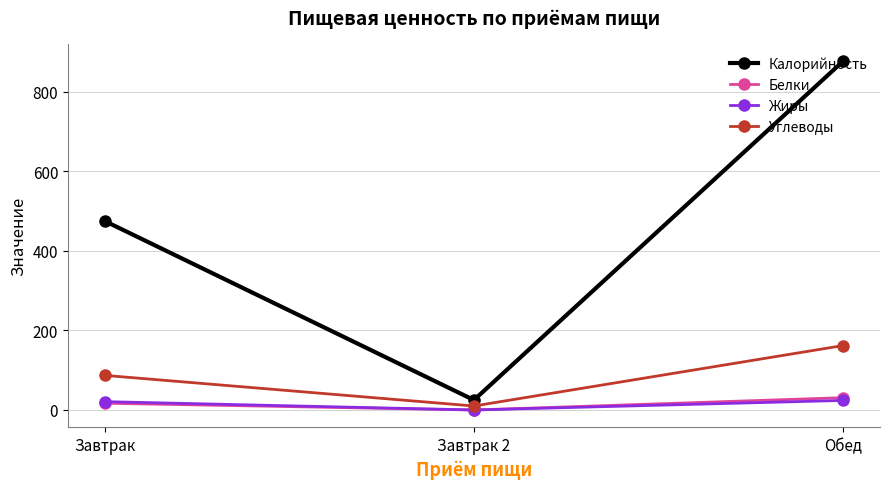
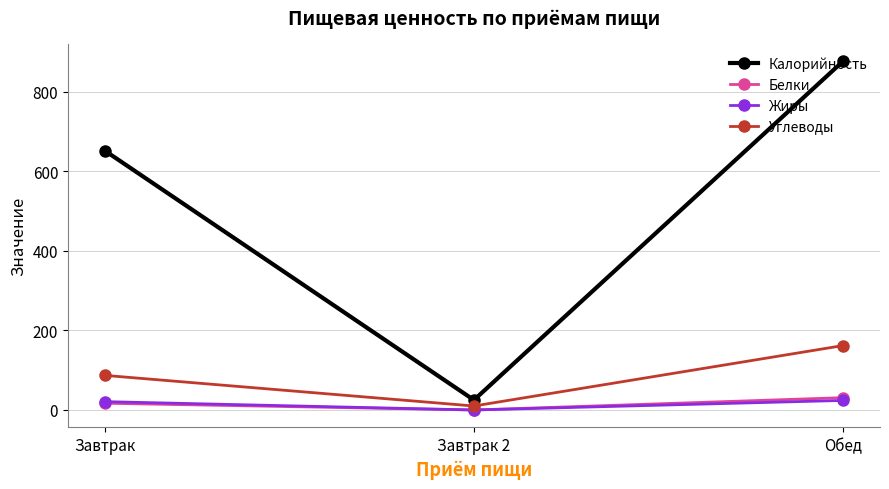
Калорийность, Завтрак: 480 -> 650
